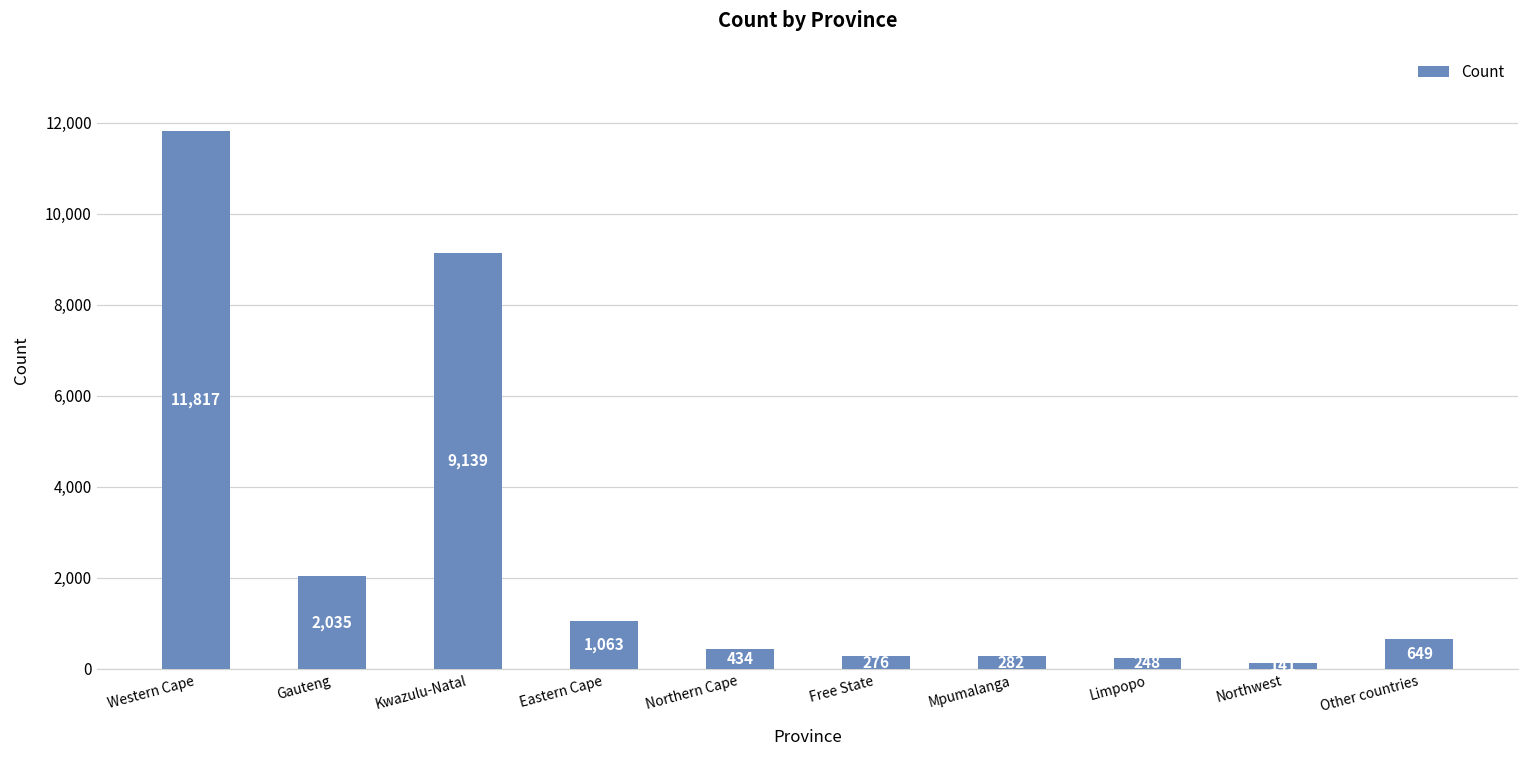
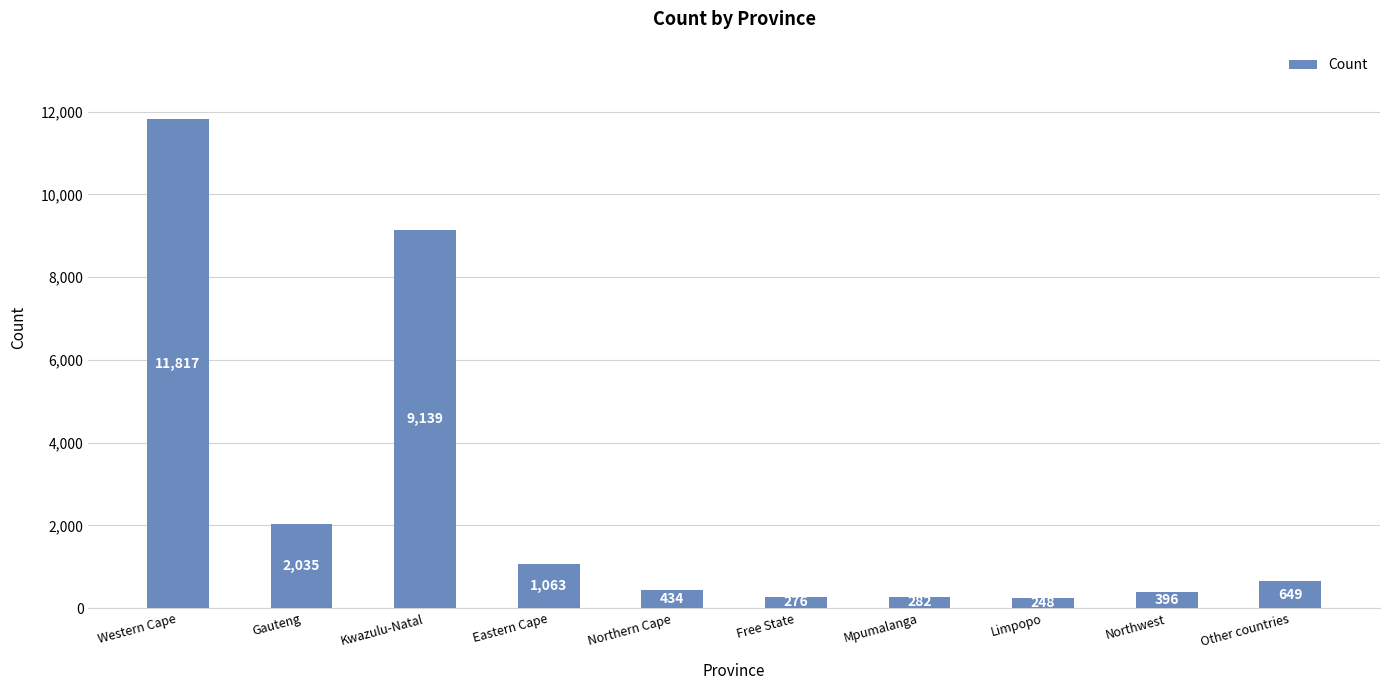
Northwest: 100 -> 400
